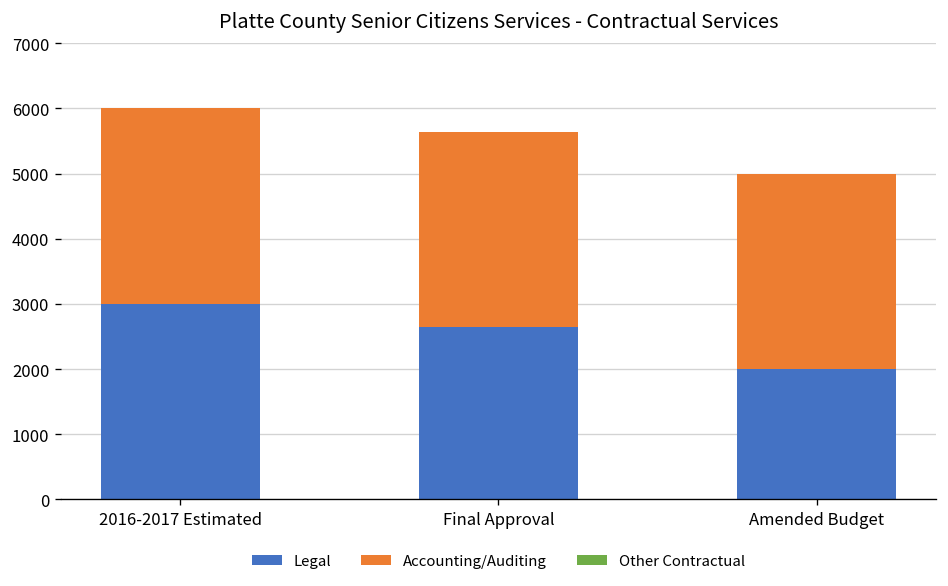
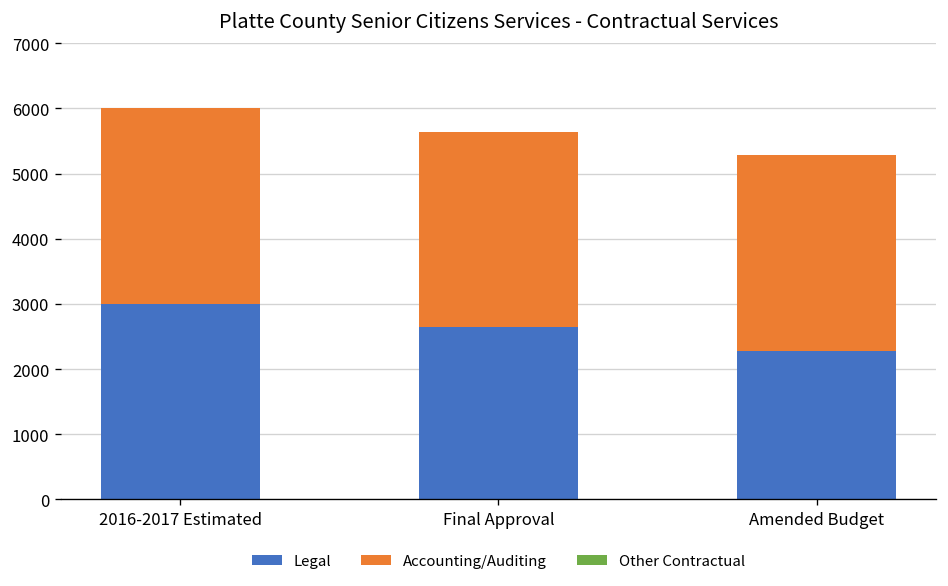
Legal, Amended Budget: 2000 -> 2300
